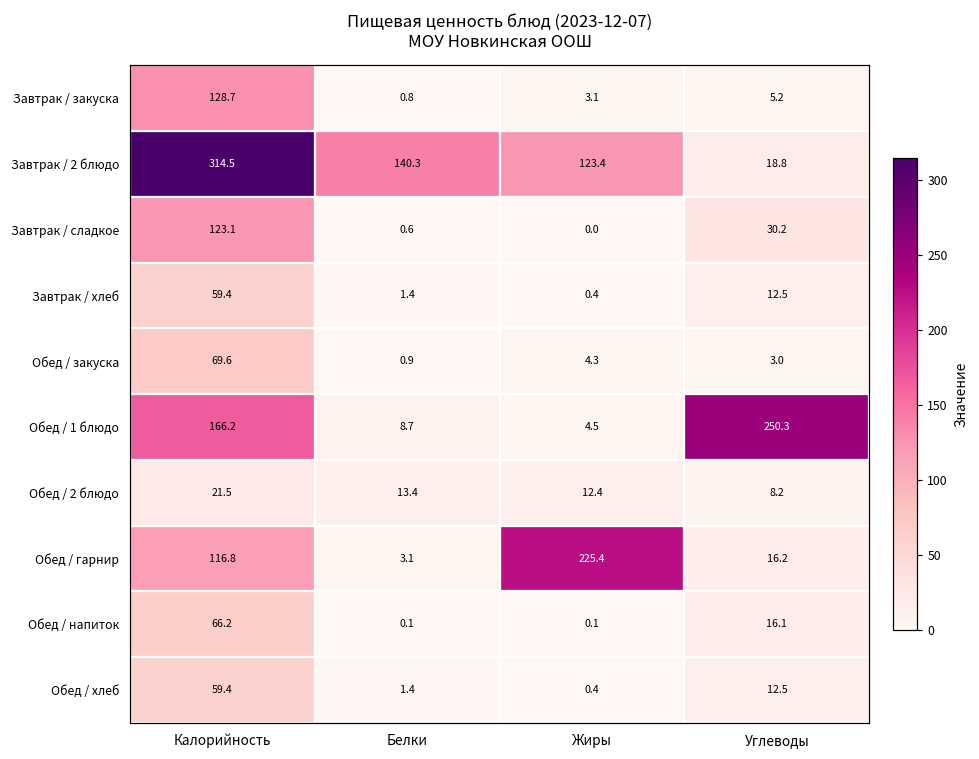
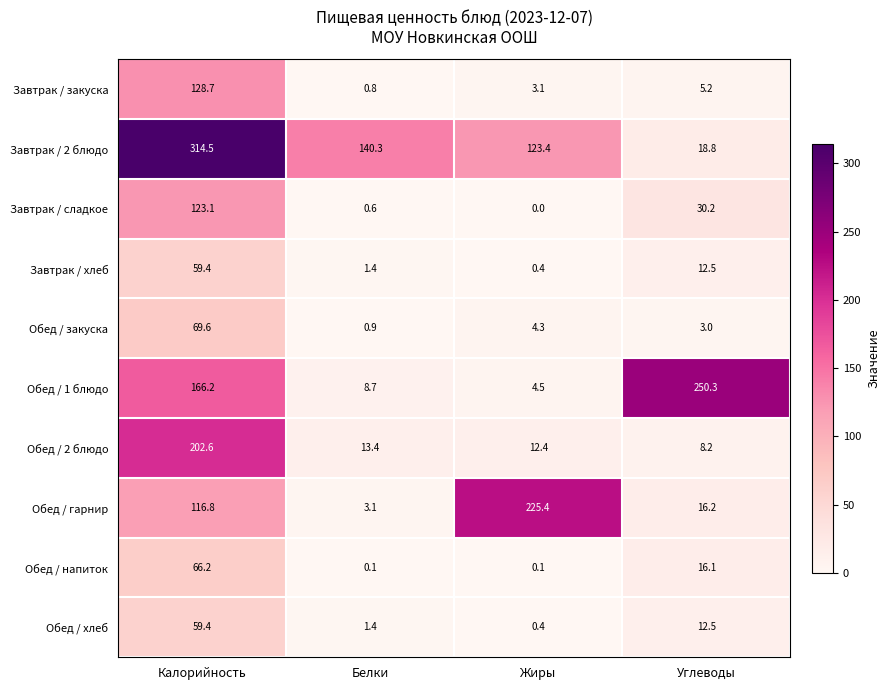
Обед / 2 блюдо, Калорийность: 21.5 -> 202.6
